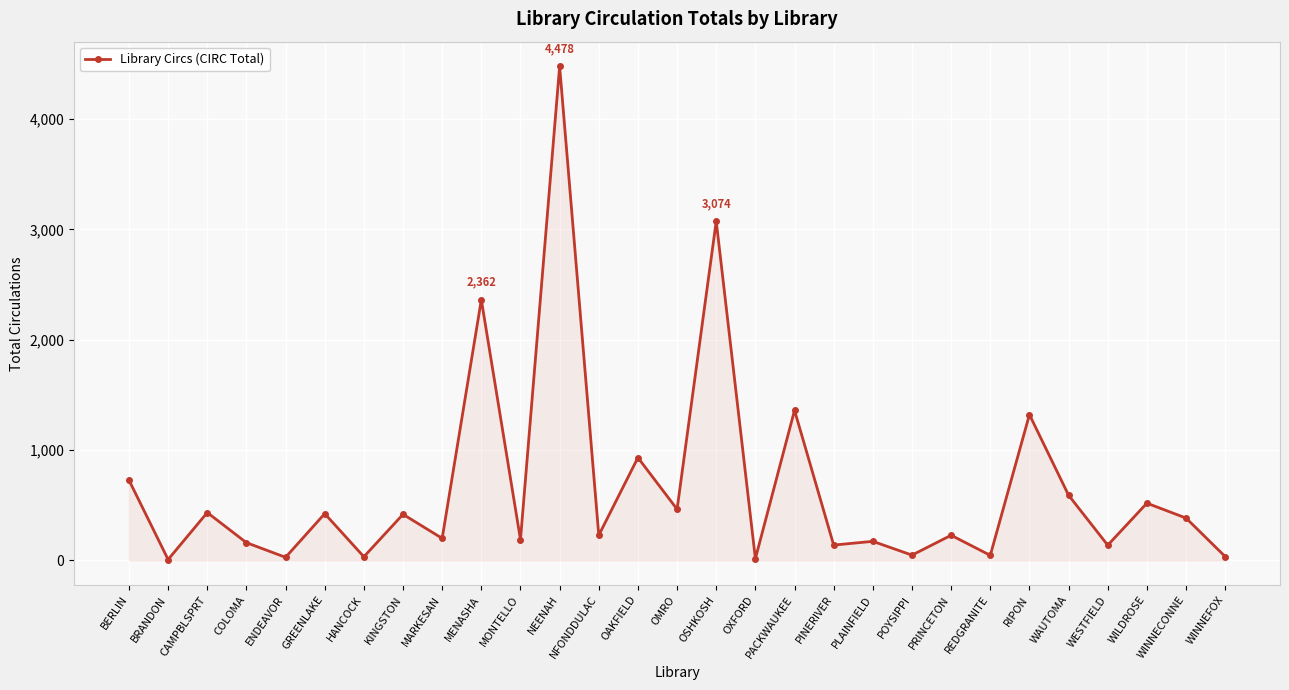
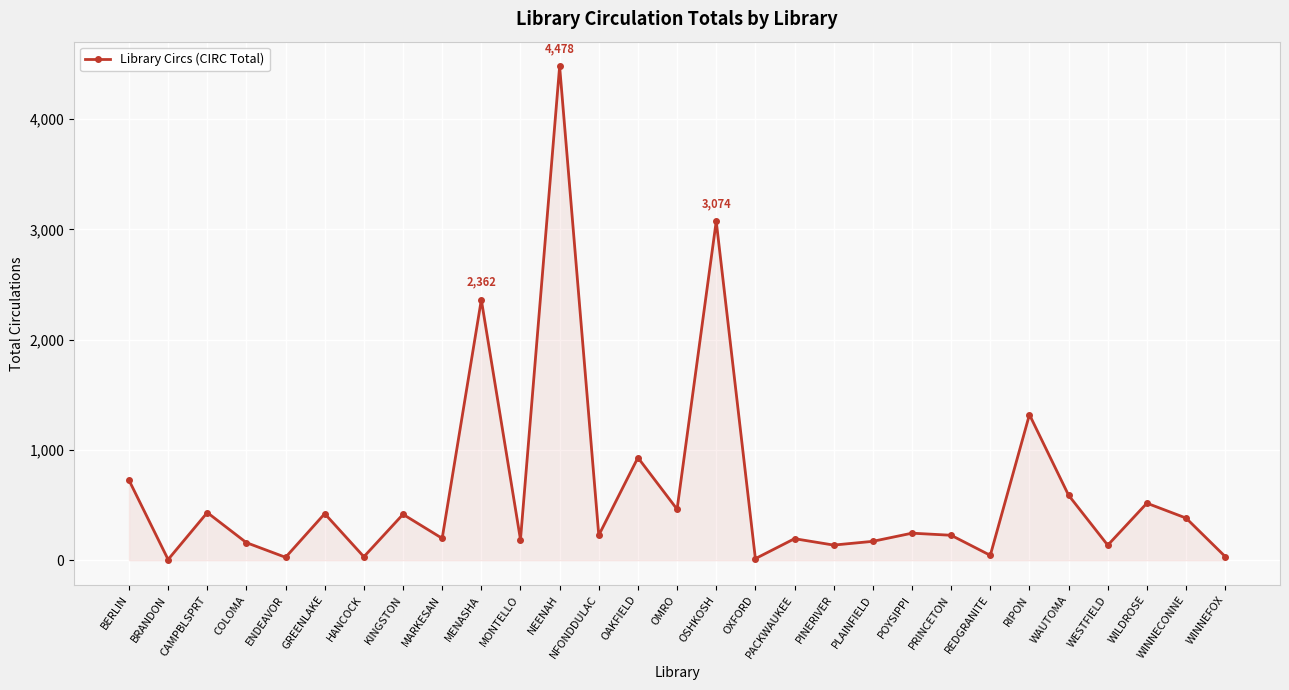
PACKWAUKEE: 1,360 -> 200
POYSIPPI: 50 -> 250
